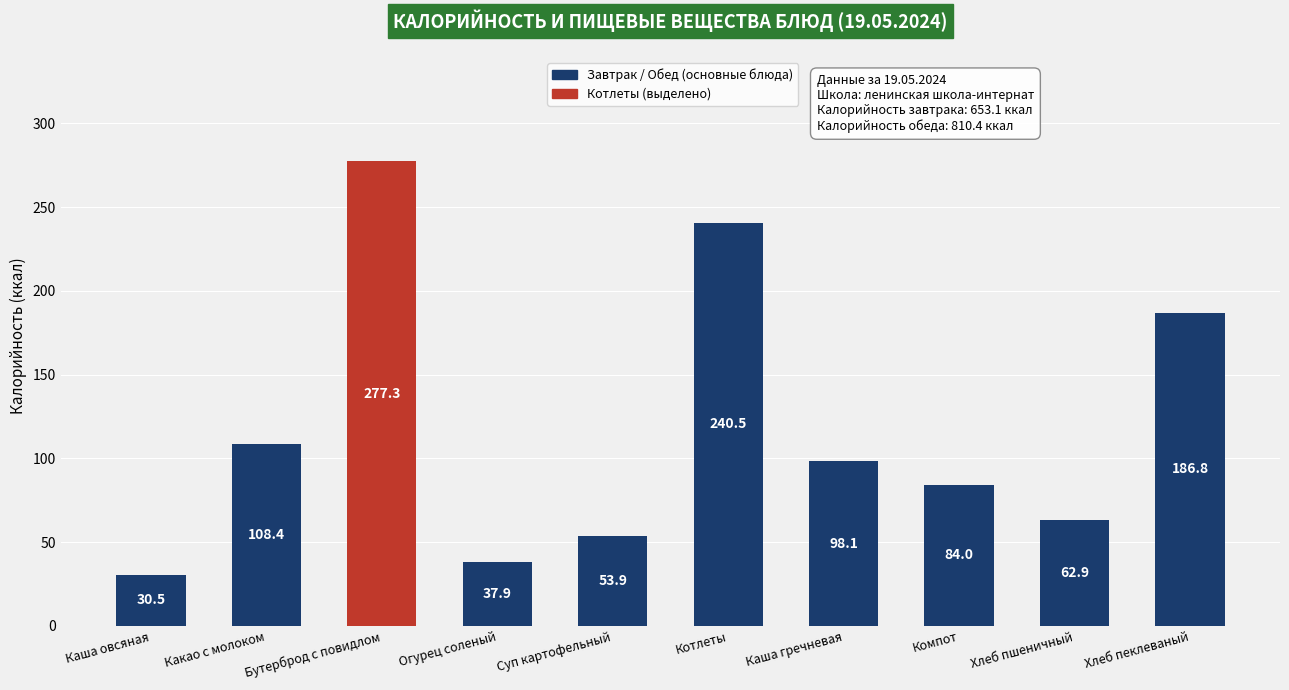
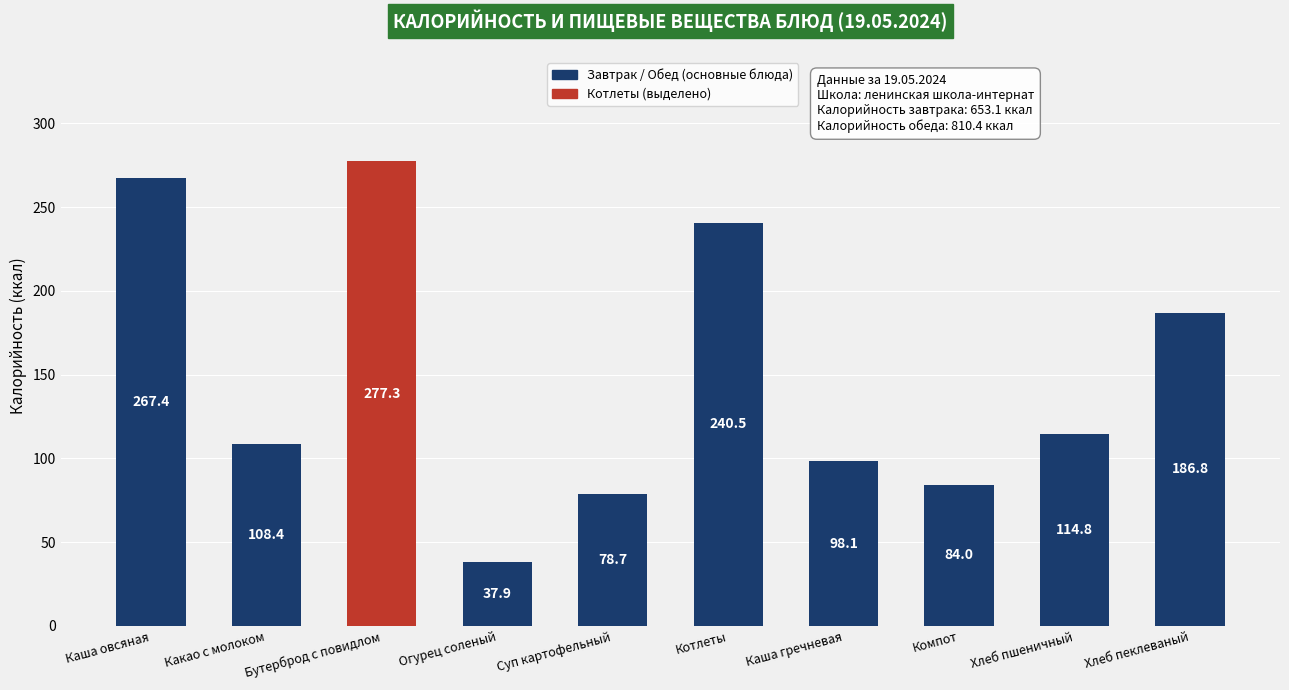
Каша овсяная: 30.5 -> 267.4
Суп картофельный: 53.9 -> 78.7
Хлеб пшеничный: 62.9 -> 114.8
